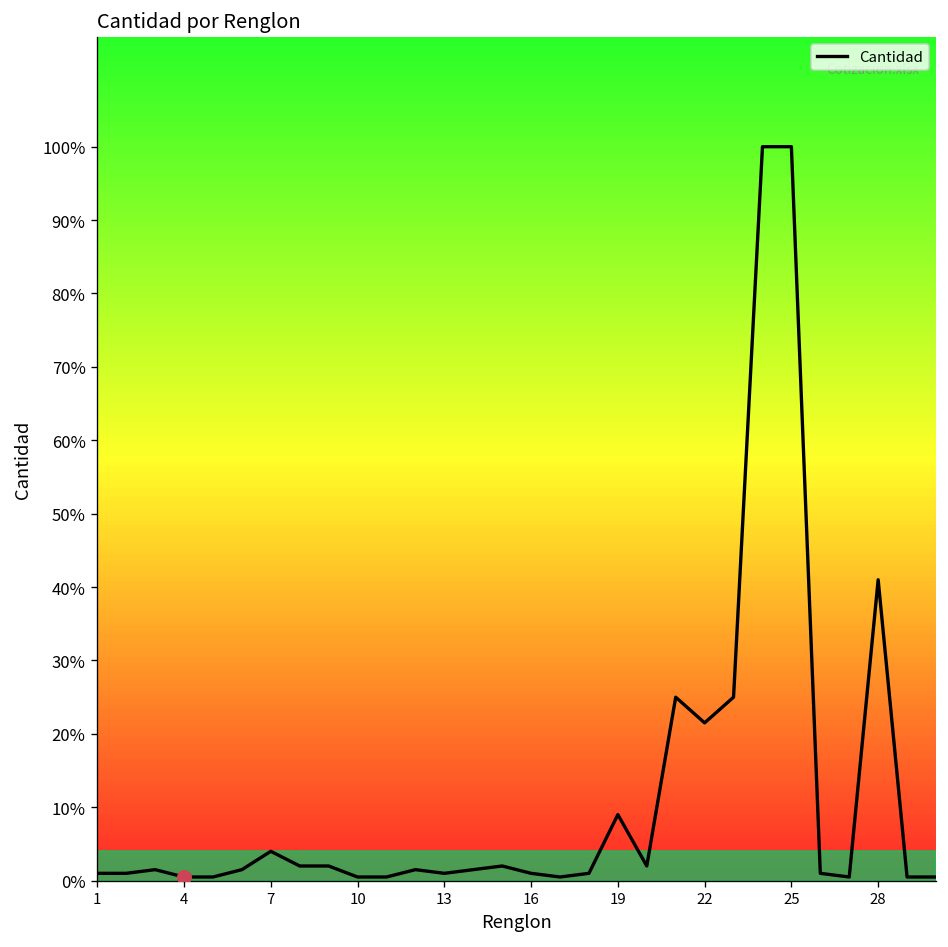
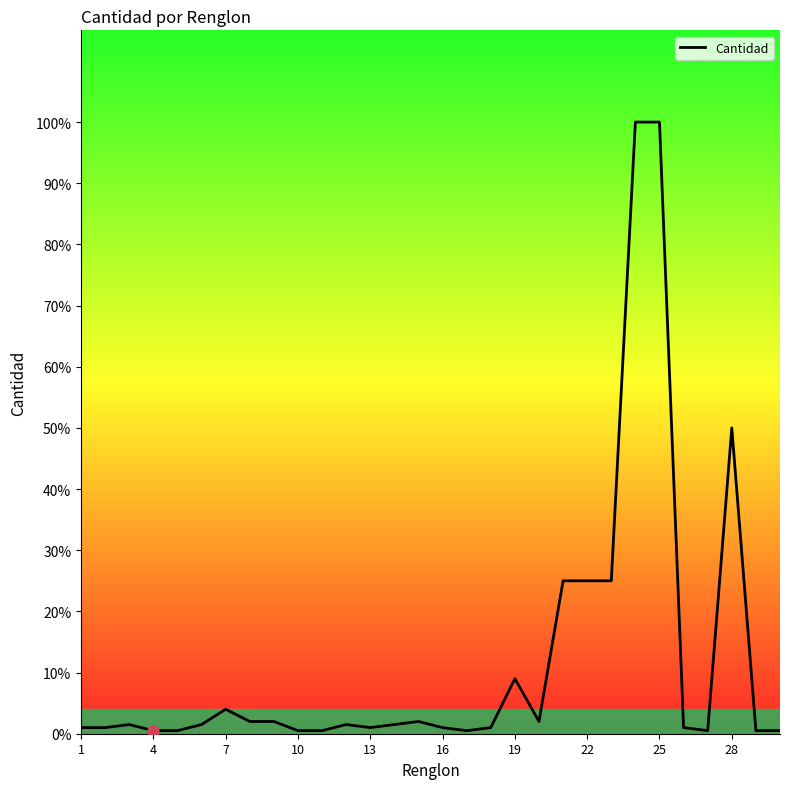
Cantidad, 22: 22% -> 25%
Cantidad, 28: 41% -> 50%
